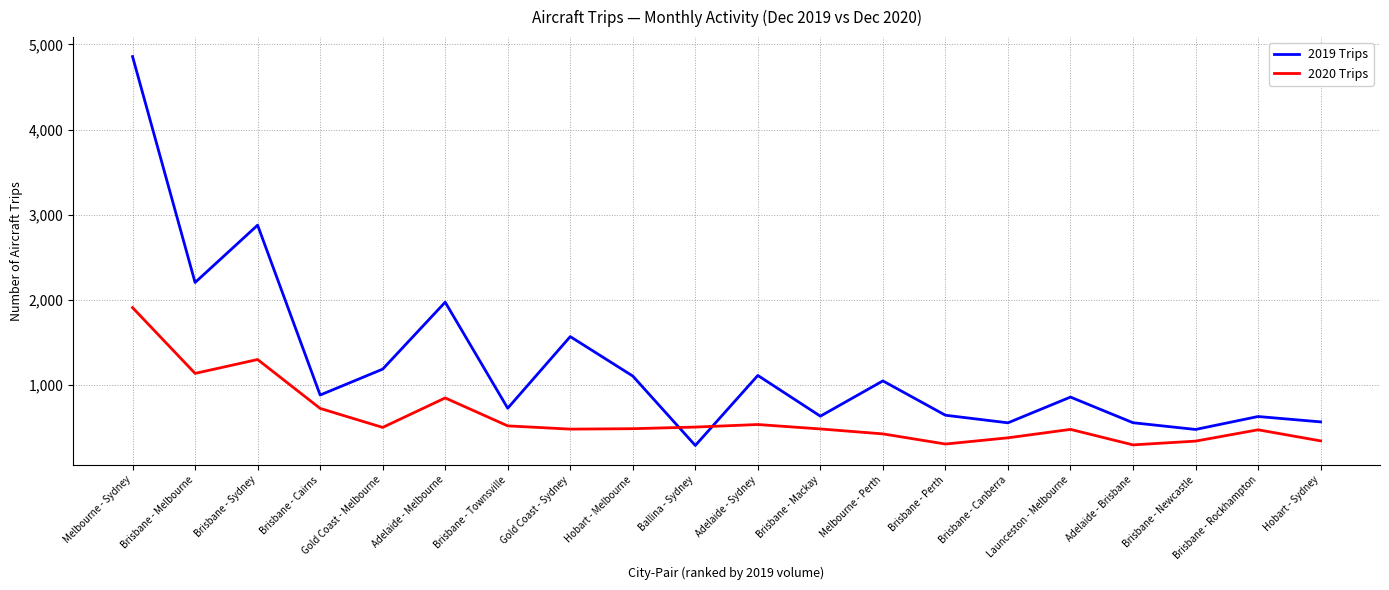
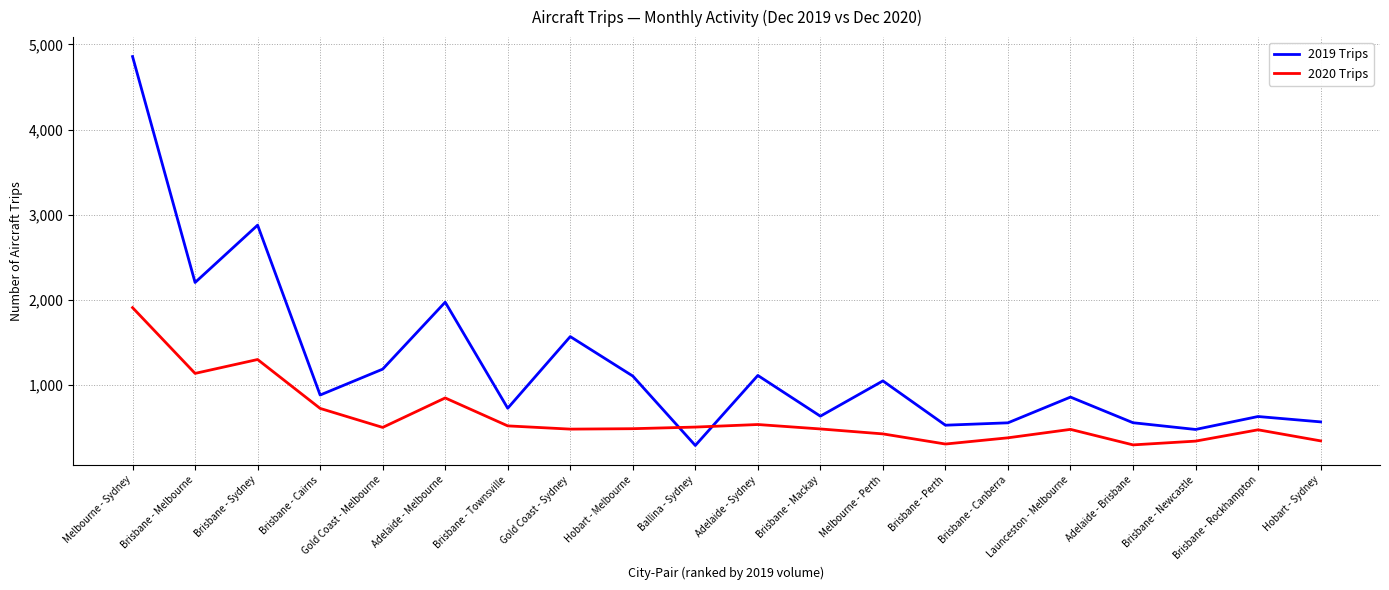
2019 Trips, Brisbane - Perth: 600 -> 500
